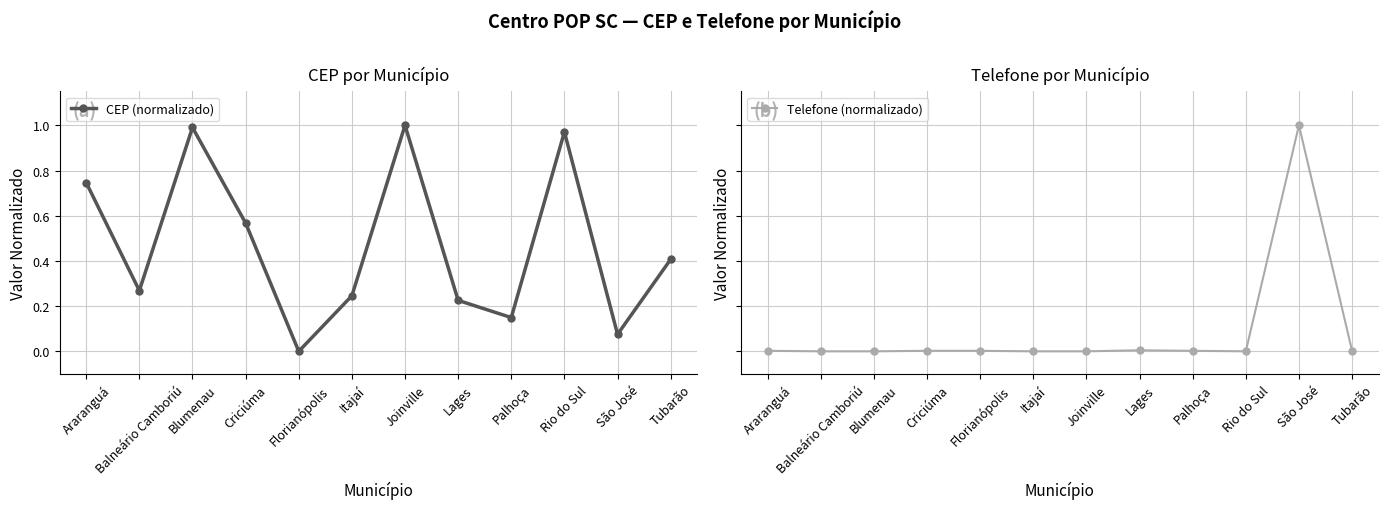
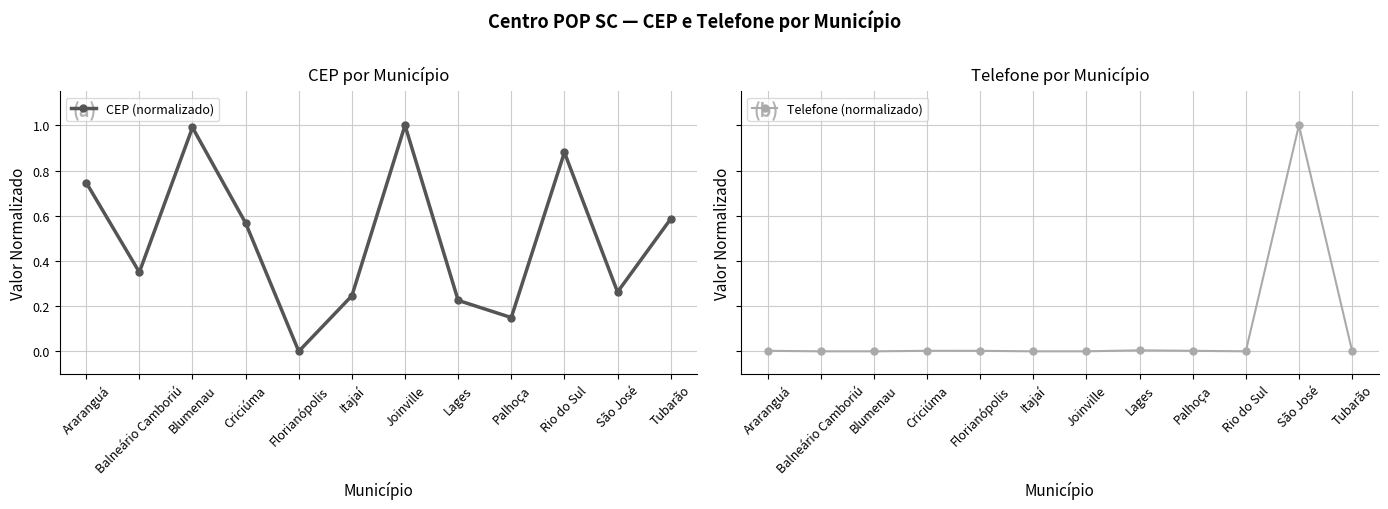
CEP por Município, Balneário Camboriú: 0.27 -> 0.35
CEP por Município, Rio do Sul: 0.97 -> 0.88
CEP por Município, São José: 0.08 -> 0.26
CEP por Município, Tubarão: 0.41 -> 0.59
